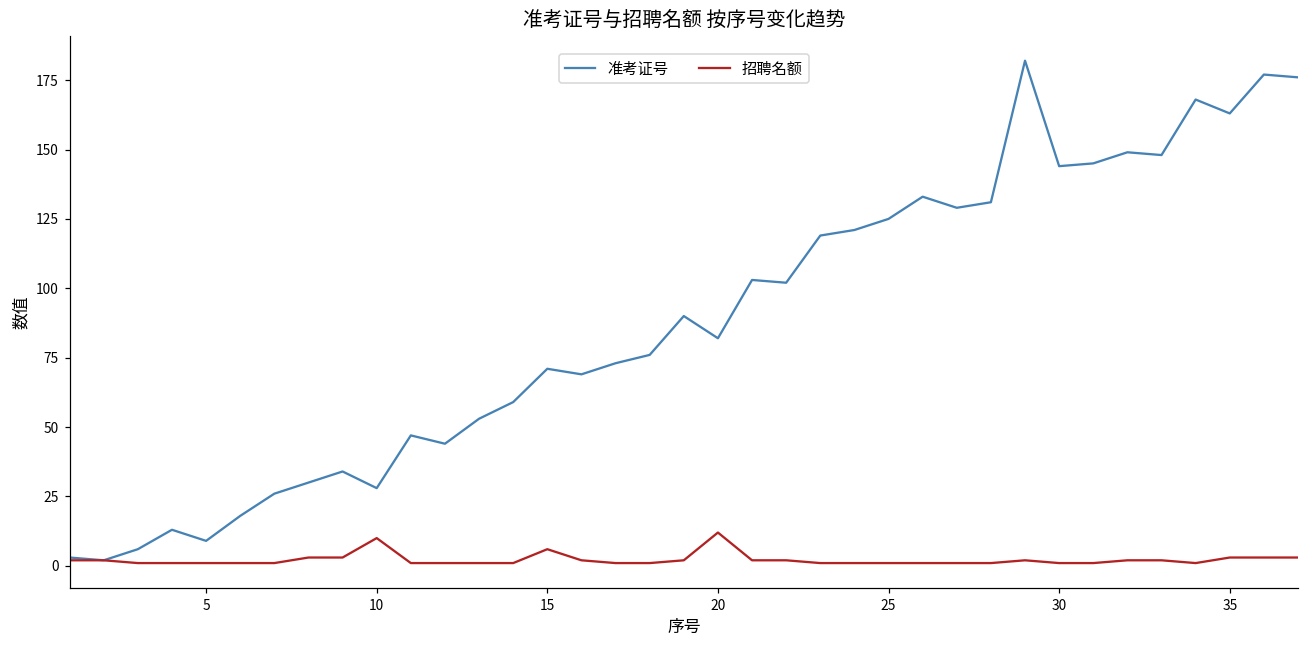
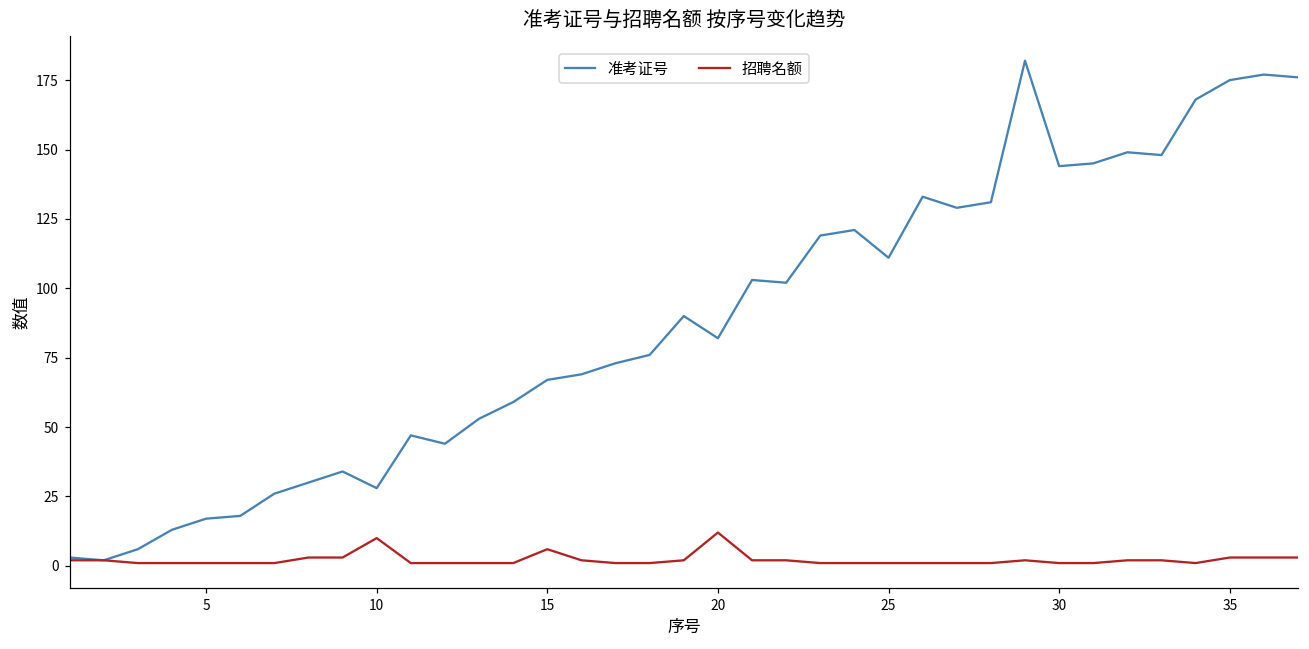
准考证号, 5: 9 -> 17
准考证号, 15: 71 -> 67
准考证号, 25: 125 -> 111
准考证号, 35: 163 -> 175
